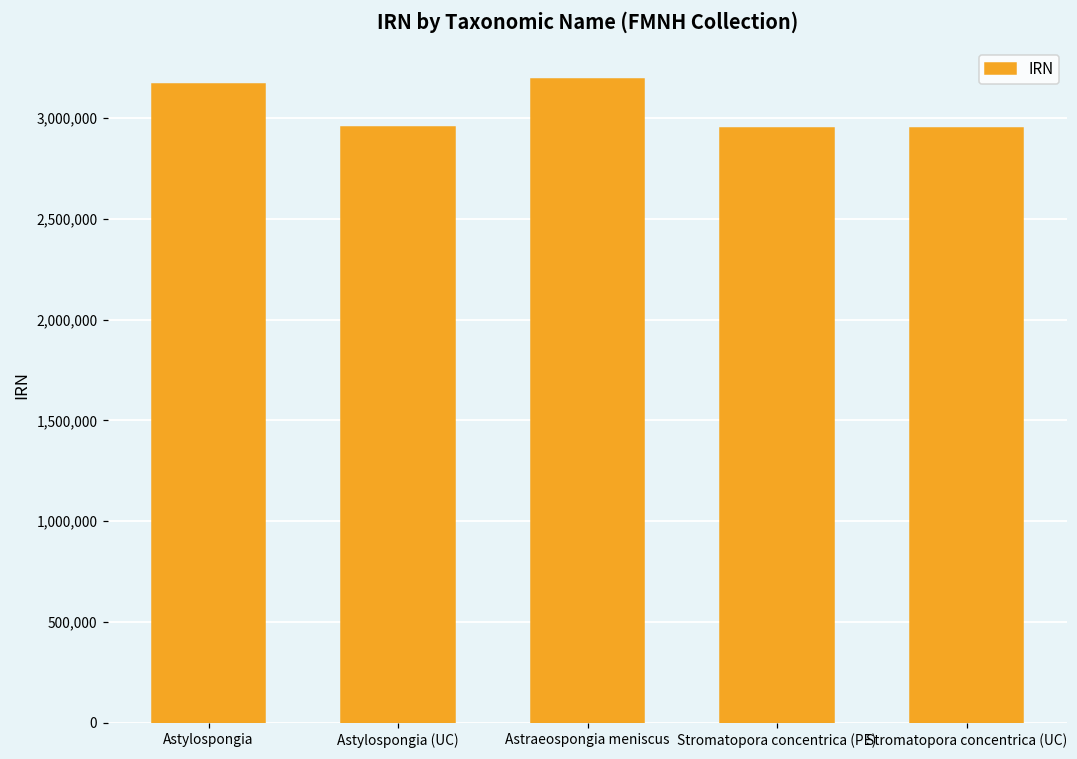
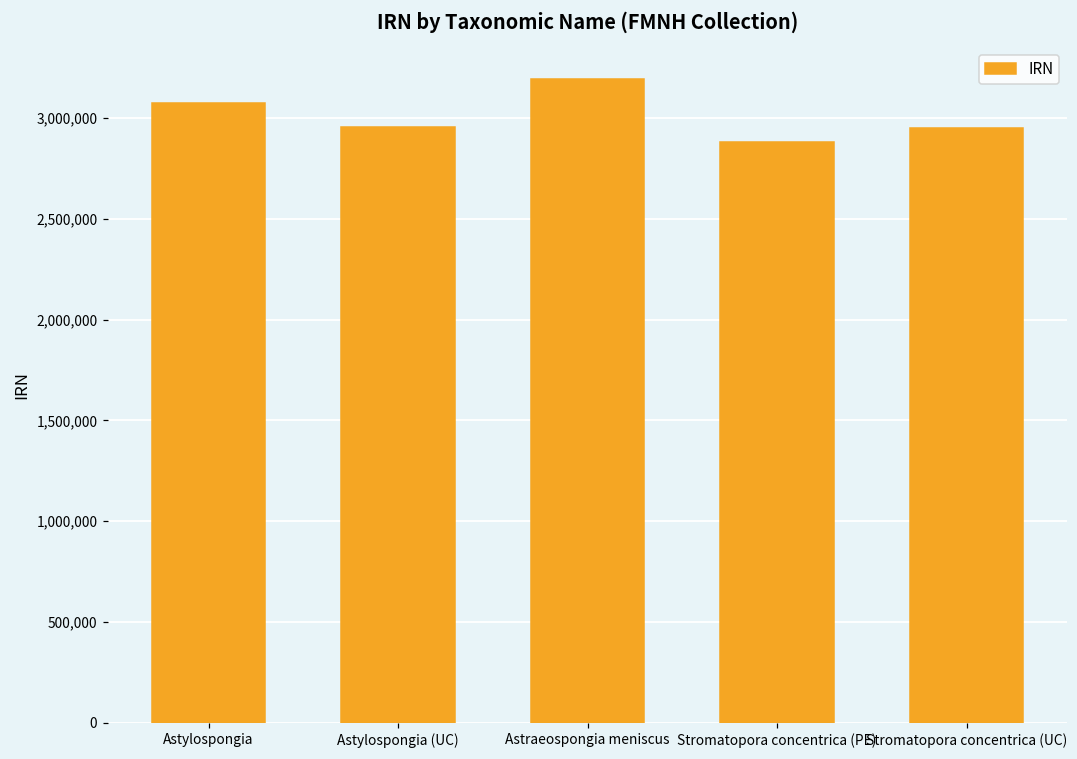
Astylospongia: 3,170,000 -> 3,070,000
Stromatopora concentrica (PE): 2,950,000 -> 2,880,000
